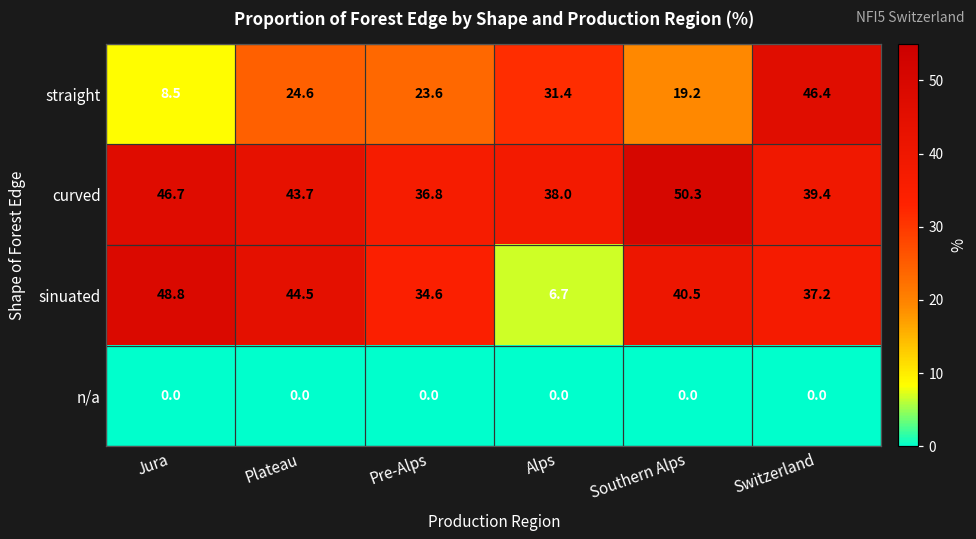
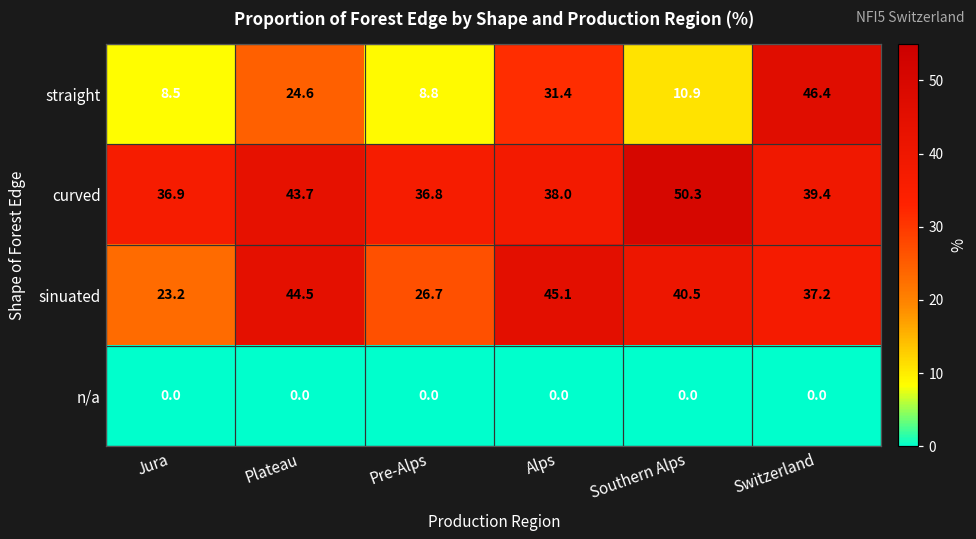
straight, Pre-Alps: 23.6 -> 8.8
straight, Southern Alps: 19.2 -> 10.9
curved, Jura: 46.7 -> 36.9
sinuated, Jura: 48.8 -> 23.2
sinuated, Pre-Alps: 34.6 -> 26.7
sinuated, Alps: 6.7 -> 45.1
